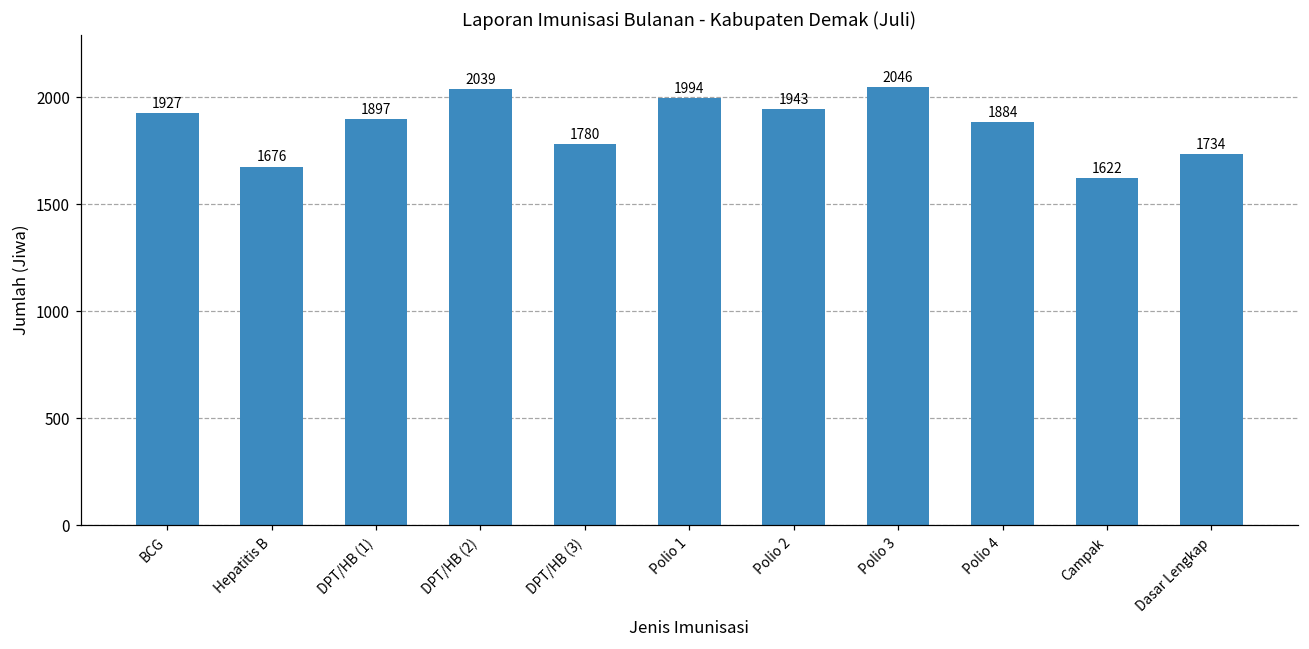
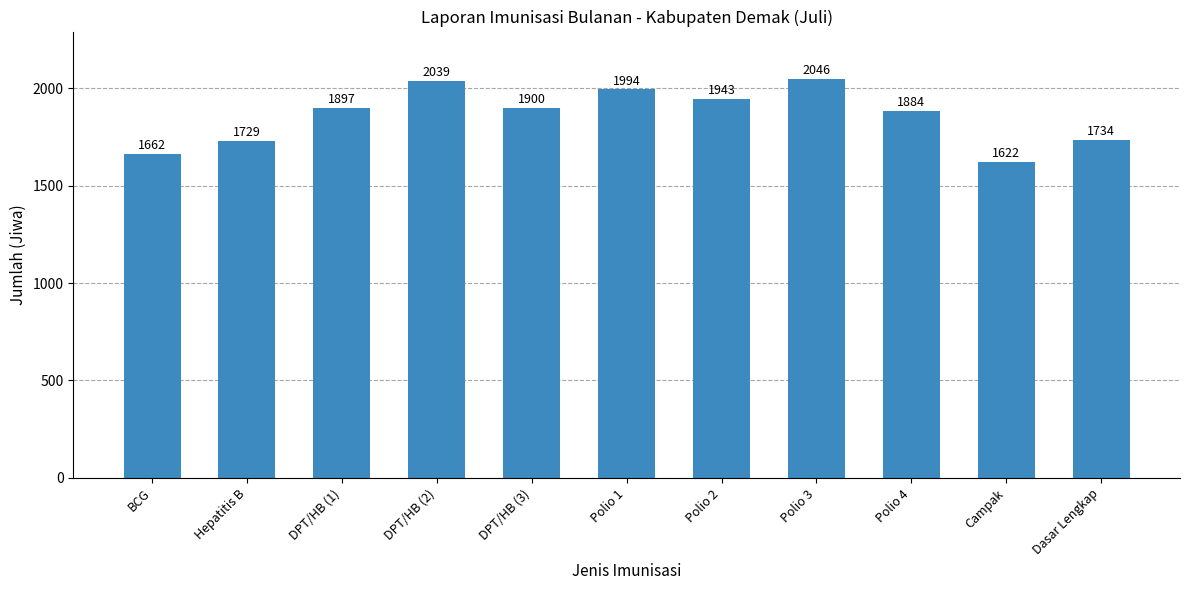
BCG: 1927 -> 1662
Hepatitis B: 1676 -> 1729
DPT/HB (3): 1780 -> 1900
